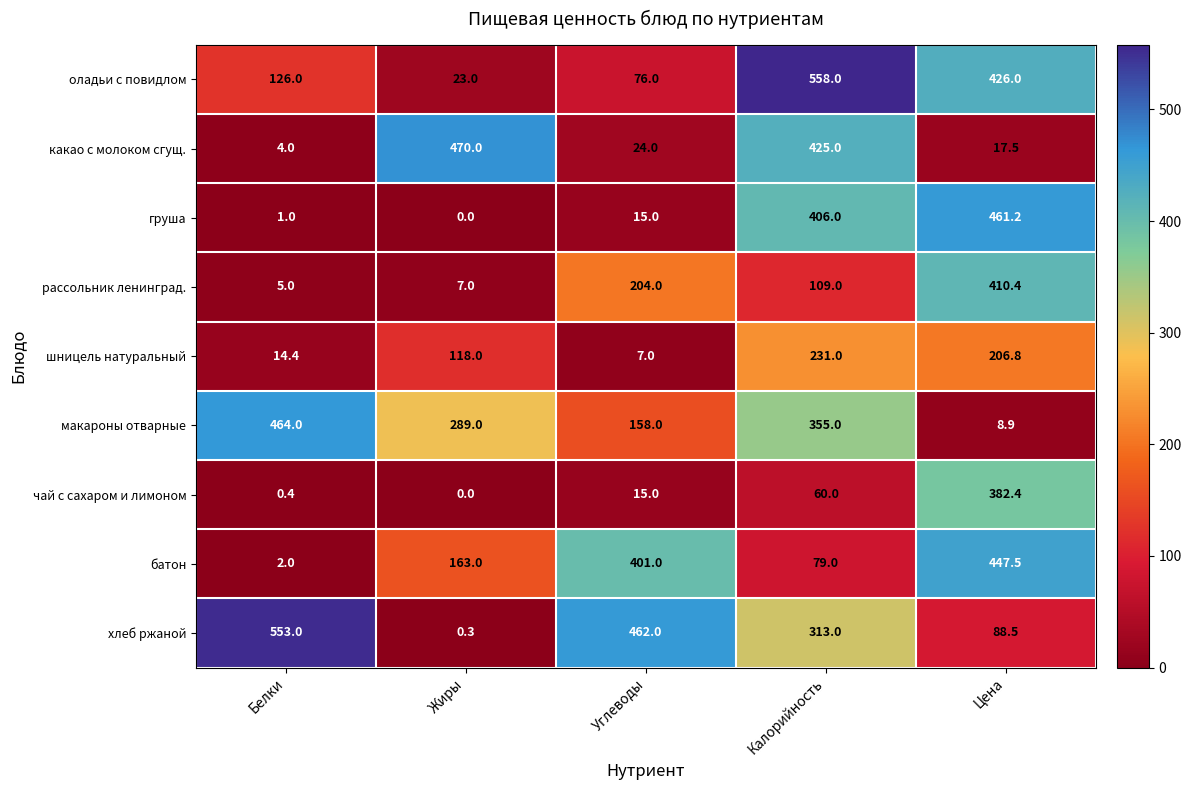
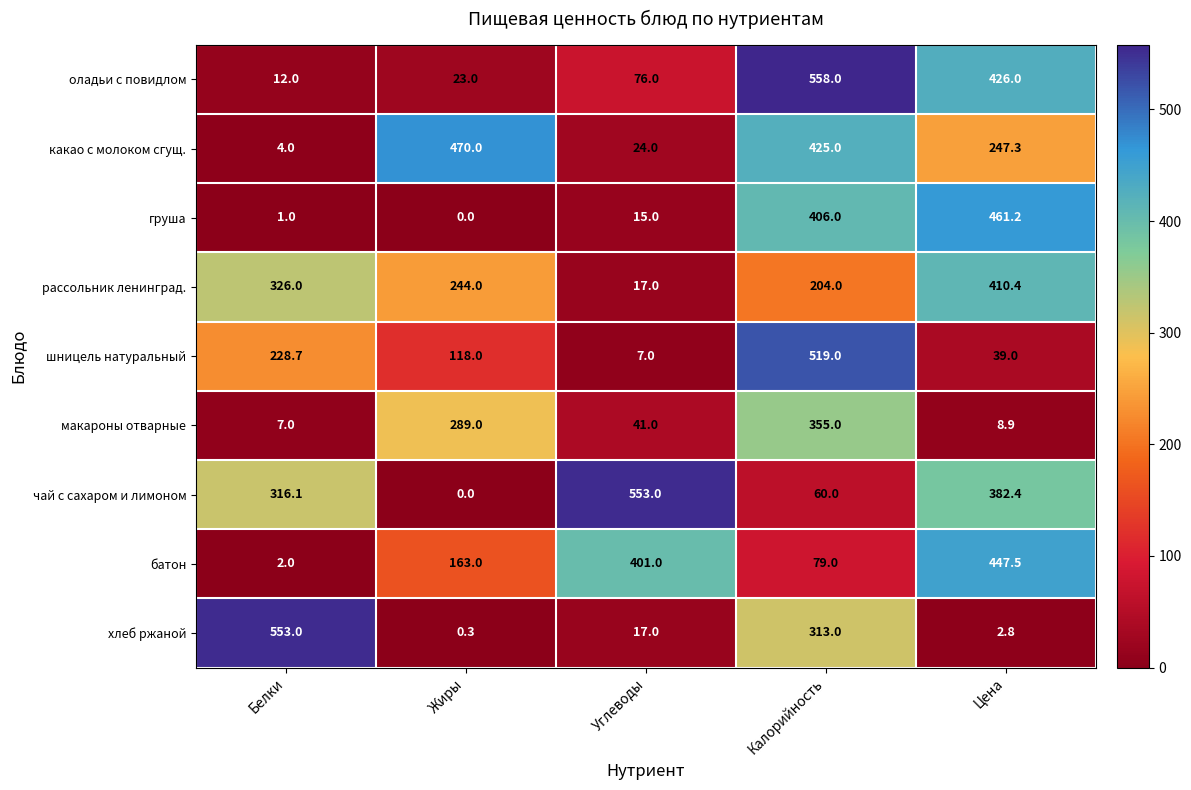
оладьи с повидлом, Белки: 126.0 -> 12.0
какао с молоком сгущ., Цена: 17.5 -> 247.3
рассольник ленинград., Белки: 5.0 -> 326.0
рассольник ленинград., Жиры: 7.0 -> 244.0
рассольник ленинград., Углеводы: 204.0 -> 17.0
рассольник ленинград., Калорийность: 109.0 -> 204.0
шницель натуральный, Белки: 14.4 -> 228.7
шницель натуральный, Калорийность: 231.0 -> 519.0
шницель натуральный, Цена: 206.8 -> 39.0
макароны отварные, Белки: 464.0 -> 7.0
макароны отварные, Углеводы: 158.0 -> 41.0
чай с сахаром и лимоном, Белки: 0.4 -> 316.1
чай с сахаром и лимоном, Углеводы: 15.0 -> 553.0
хлеб ржаной, Углеводы: 462.0 -> 17.0
хлеб ржаной, Цена: 88.5 -> 2.8
